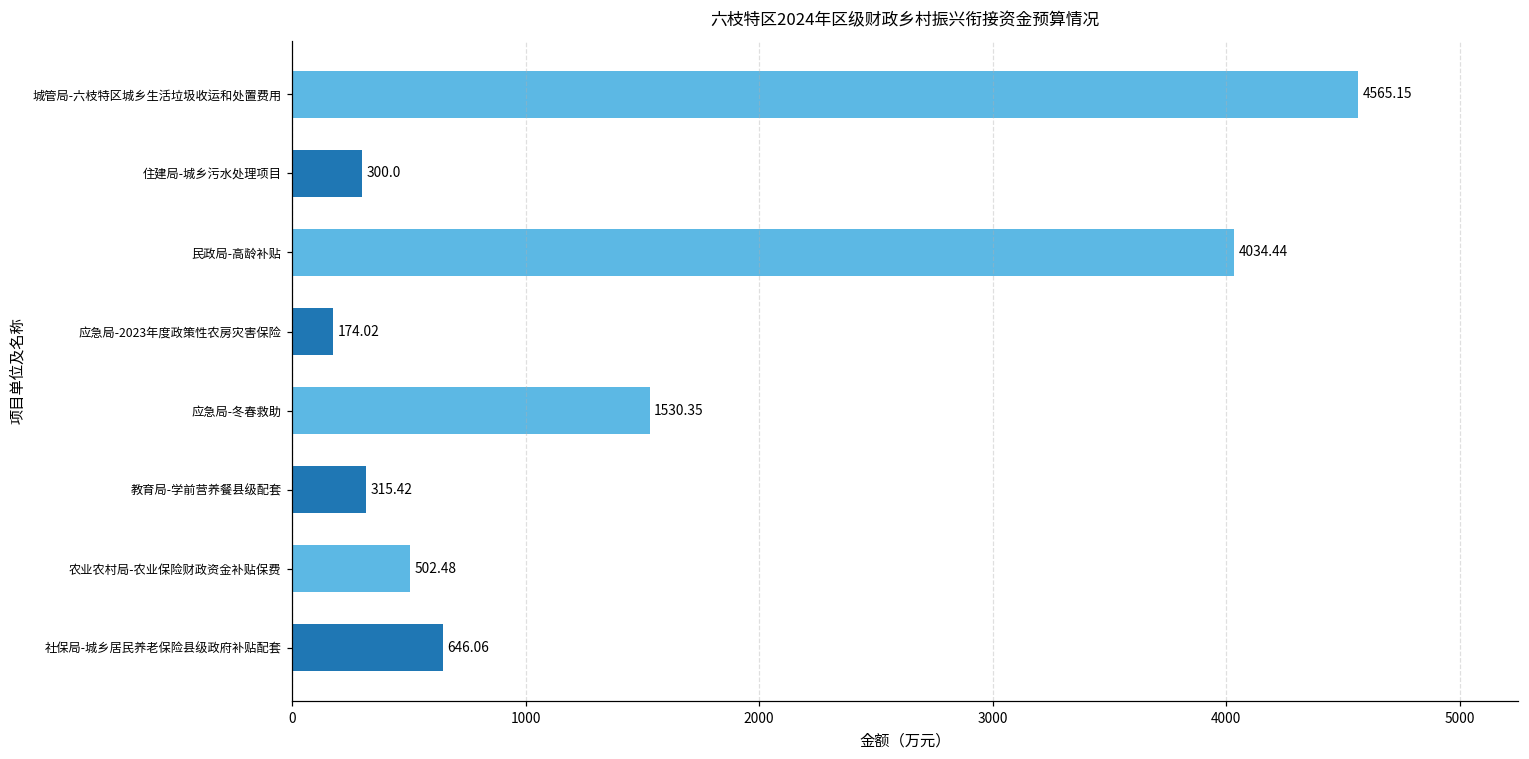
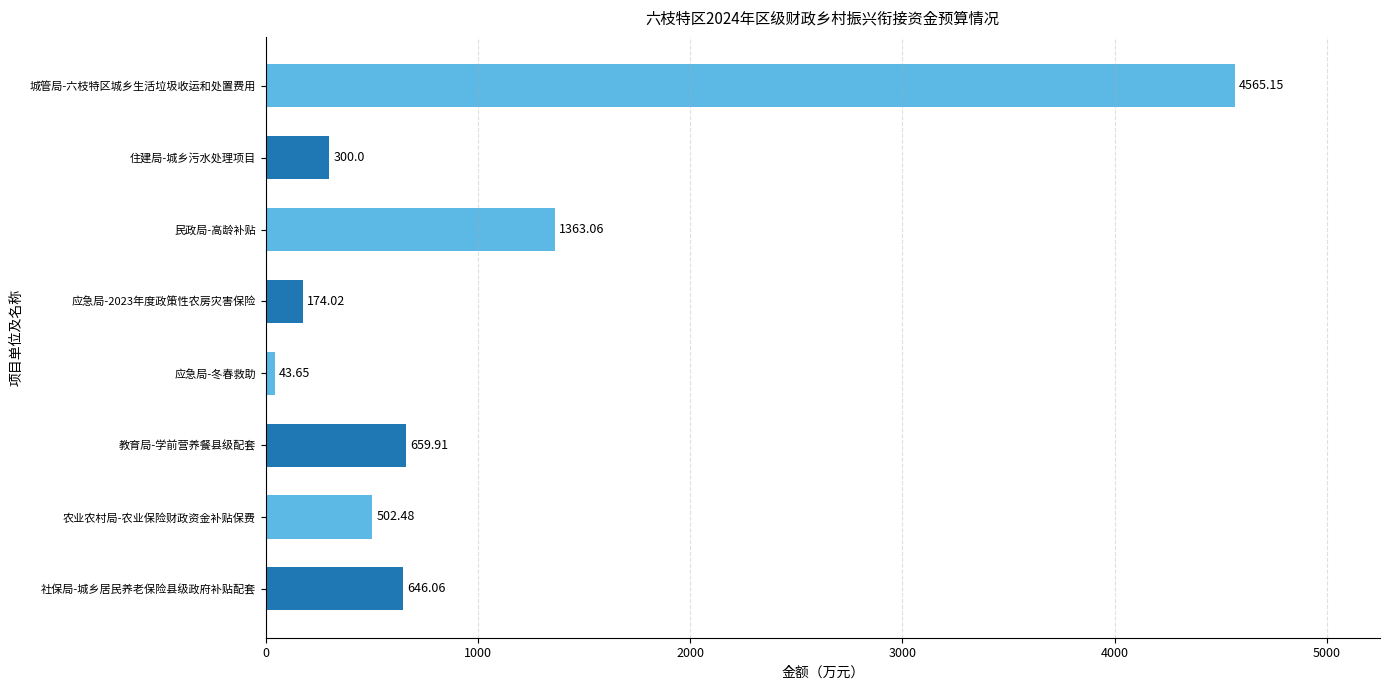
民政局-高龄补贴: 4034.44 -> 1363.06
应急局-冬春救助: 1530.35 -> 43.65
教育局-学前营养餐县级配套: 315.42 -> 659.91
